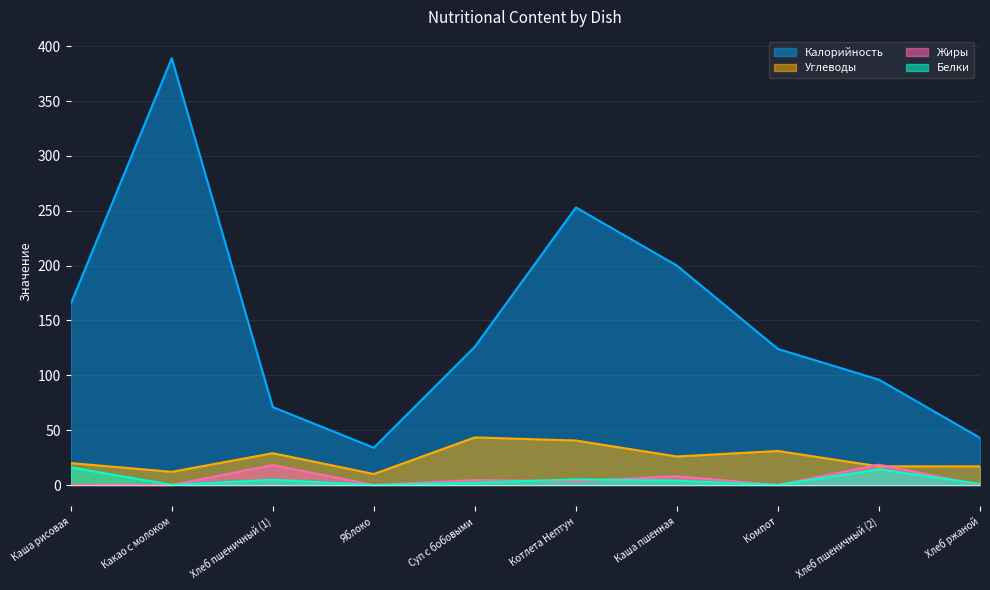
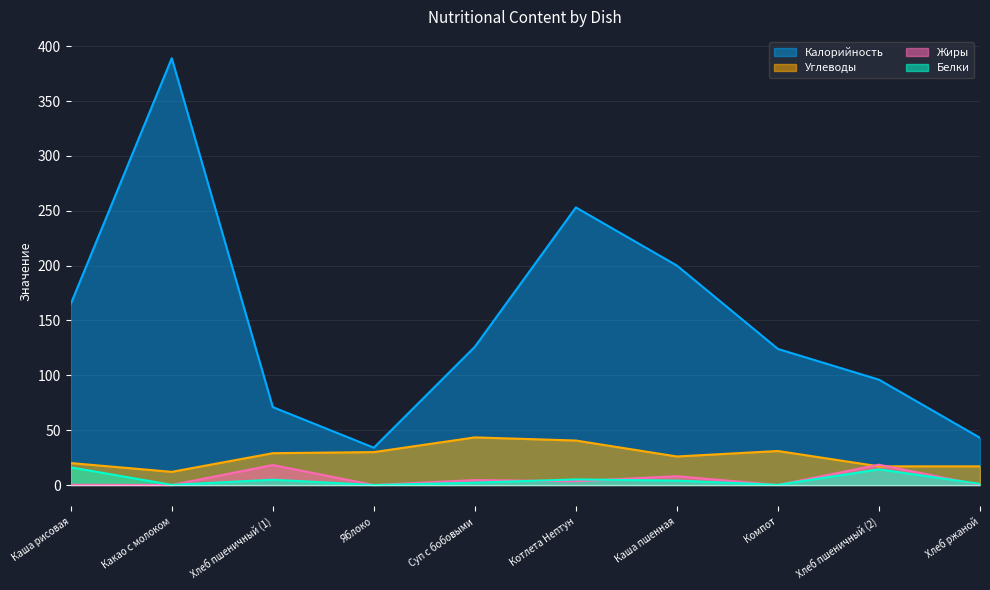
Углеводы, Яблоко: 10 -> 30
